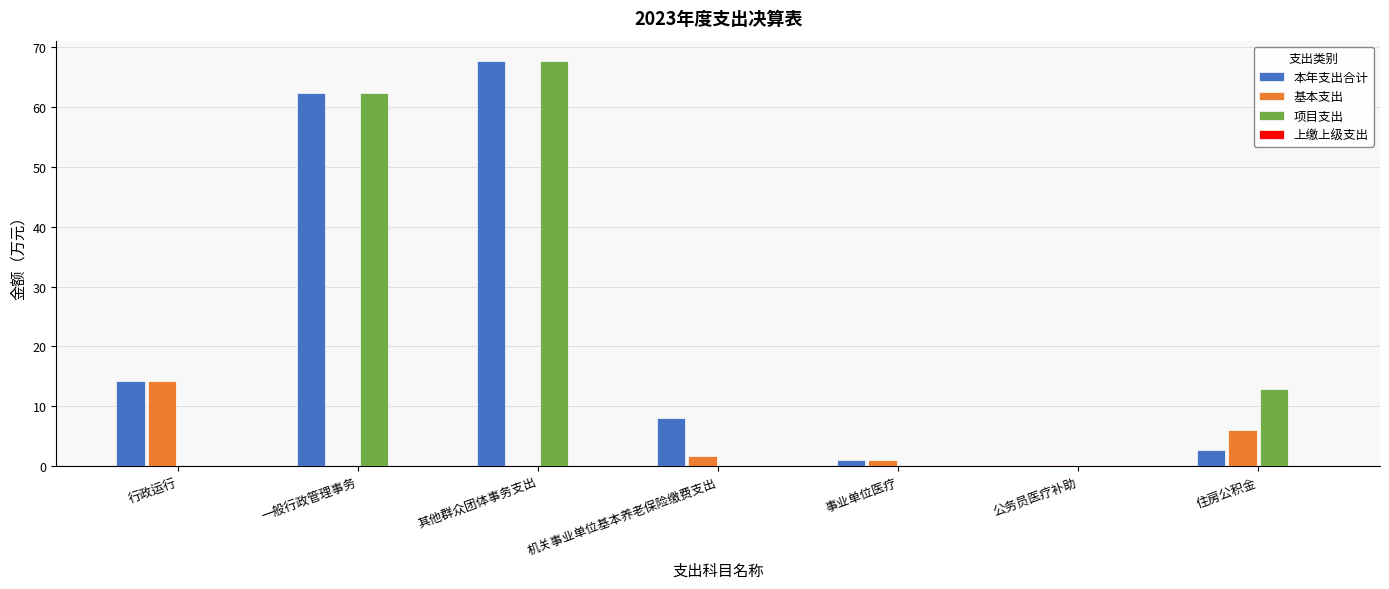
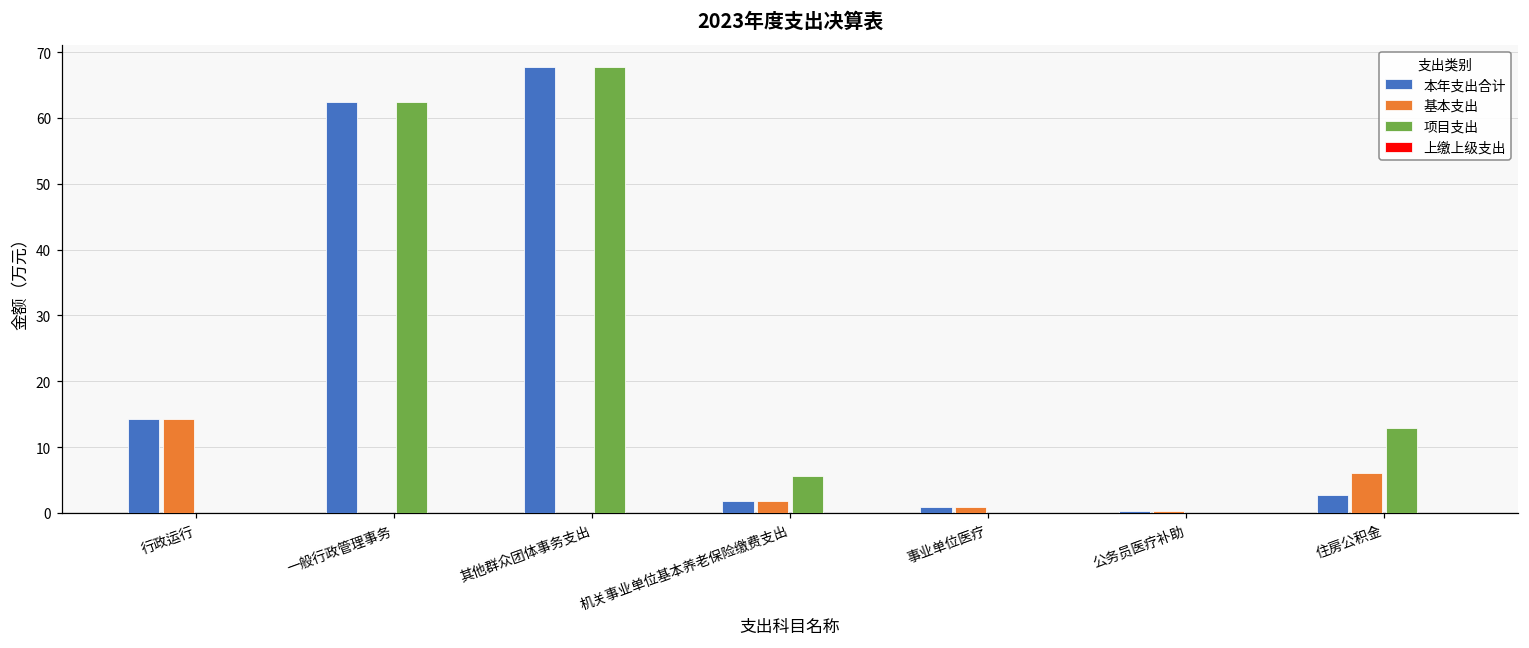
本年支出合计, 机关事业单位基本养老保险缴费支出: 8 -> 2
项目支出, 机关事业单位基本养老保险缴费支出: 0 -> 6
